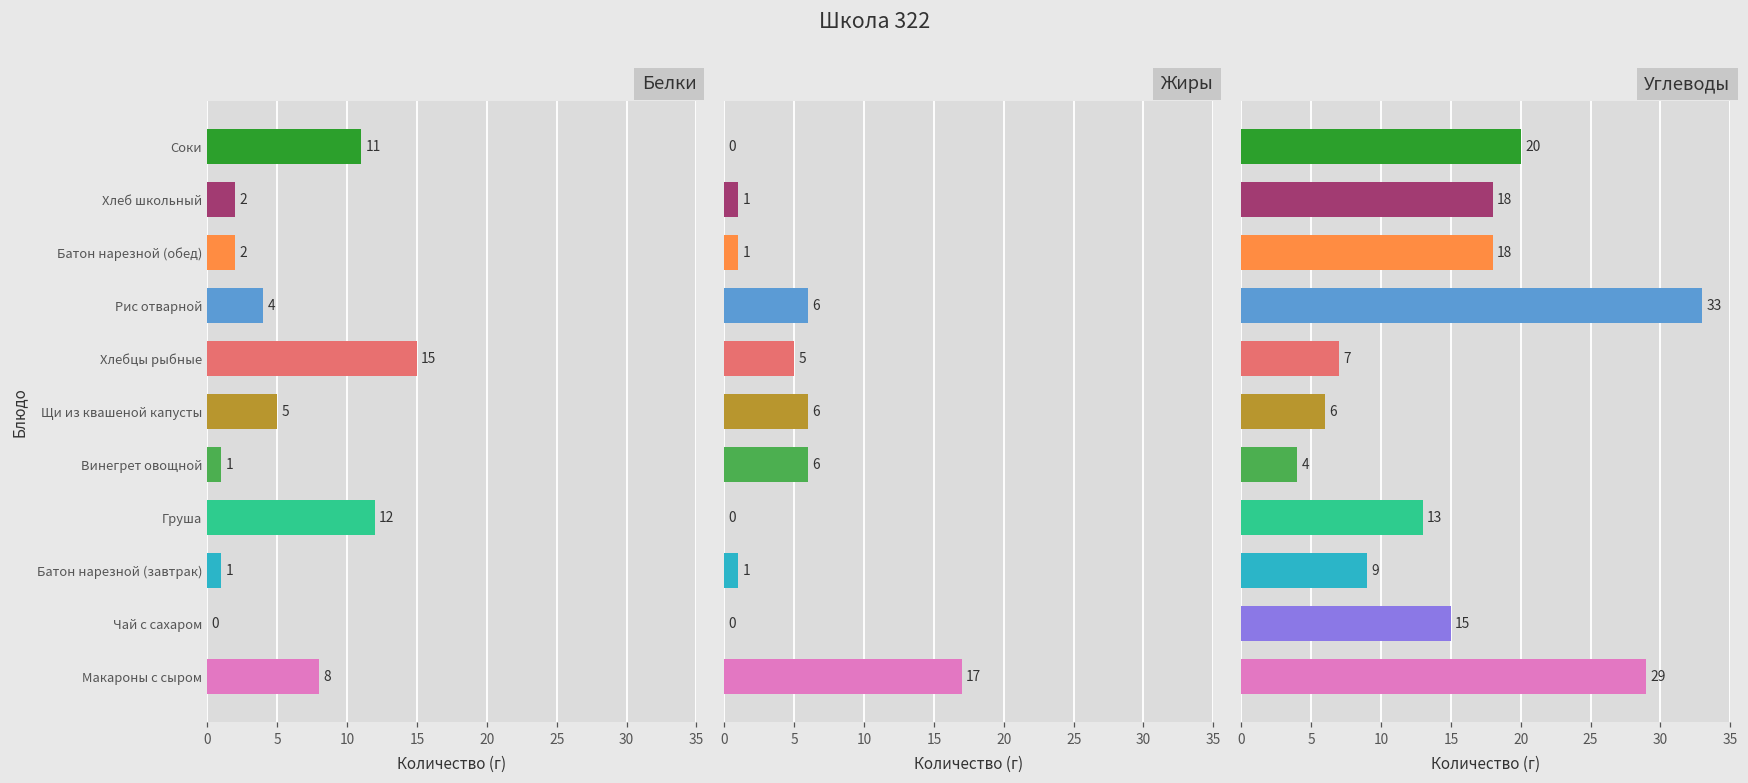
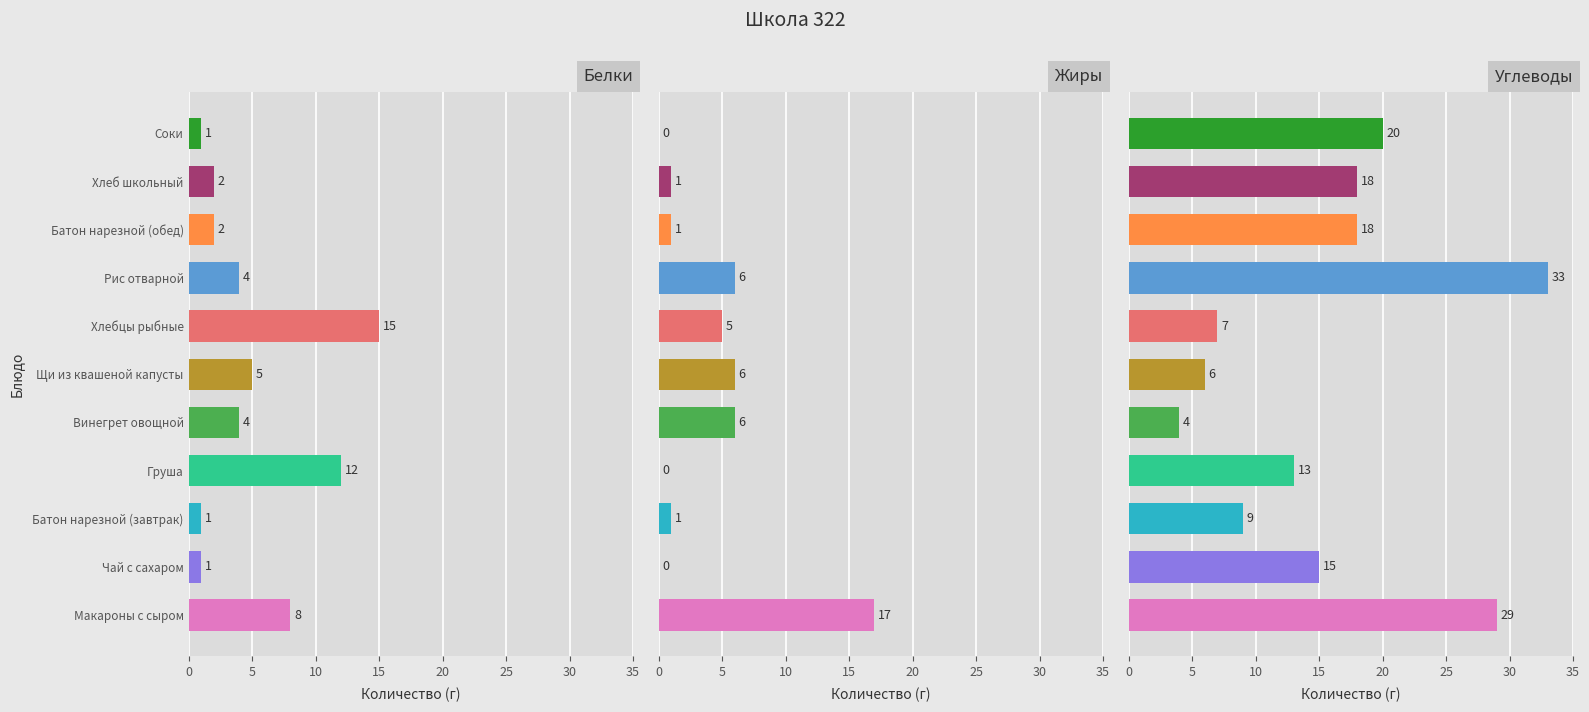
Белки, Соки: 11 -> 1
Белки, Винегрет овощной: 1 -> 4
Белки, Чай с сахаром: 0 -> 1
